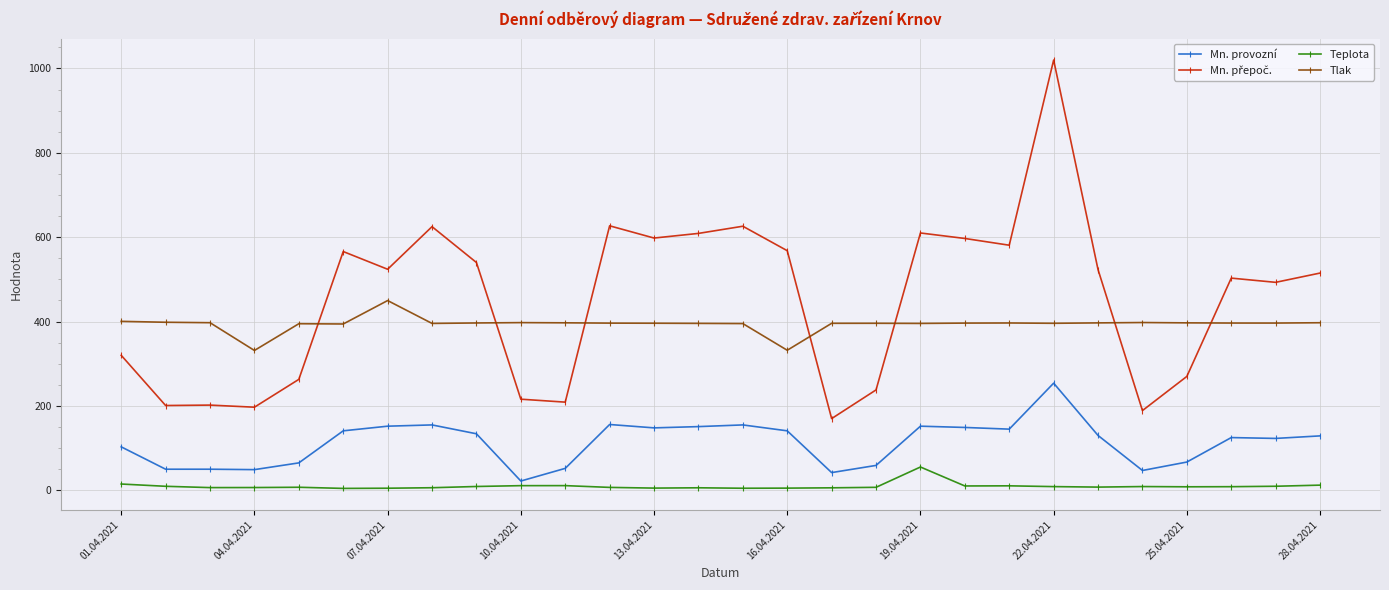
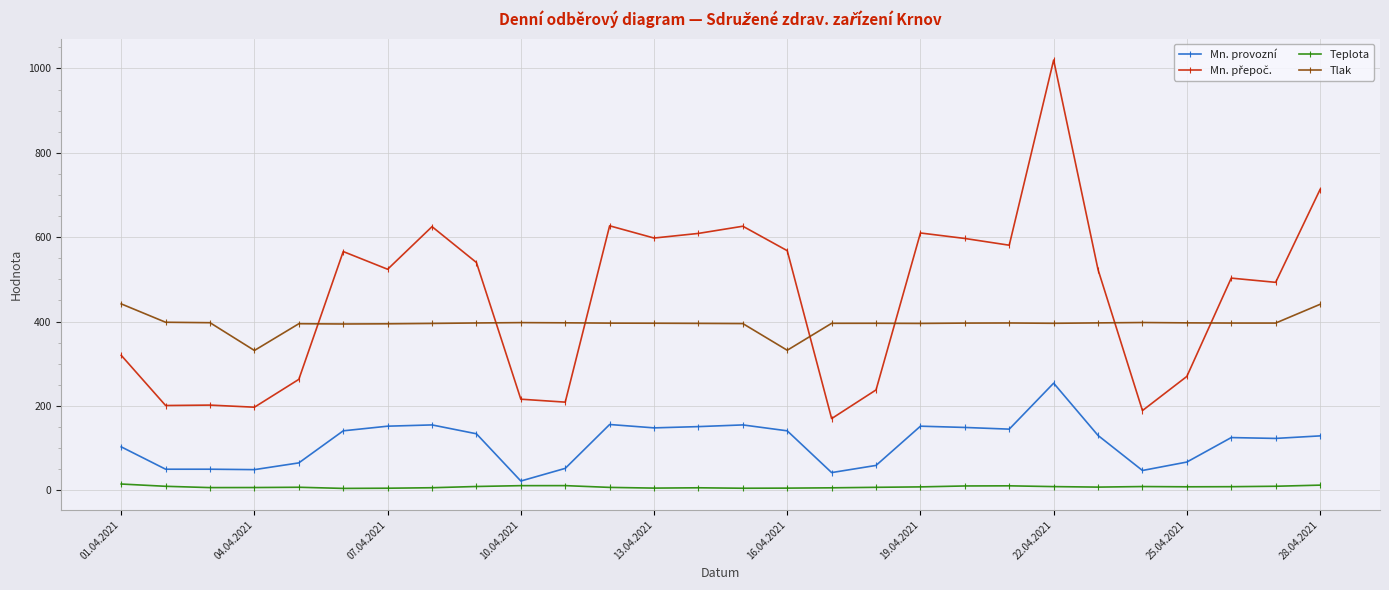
Tlak, 01.04.2021: 400 -> 440
Tlak, 07.04.2021: 450 -> 390
Teplota, 19.04.2021: 60 -> 10
Mn. přepoč., 28.04.2021: 520 -> 710
Tlak, 28.04.2021: 400 -> 440
